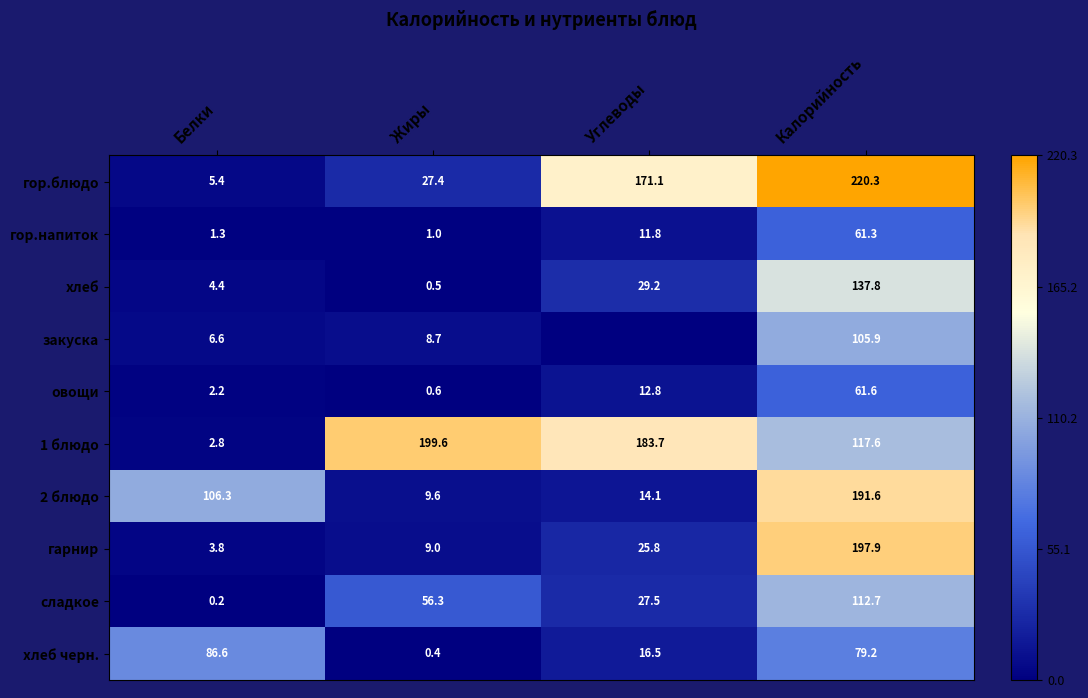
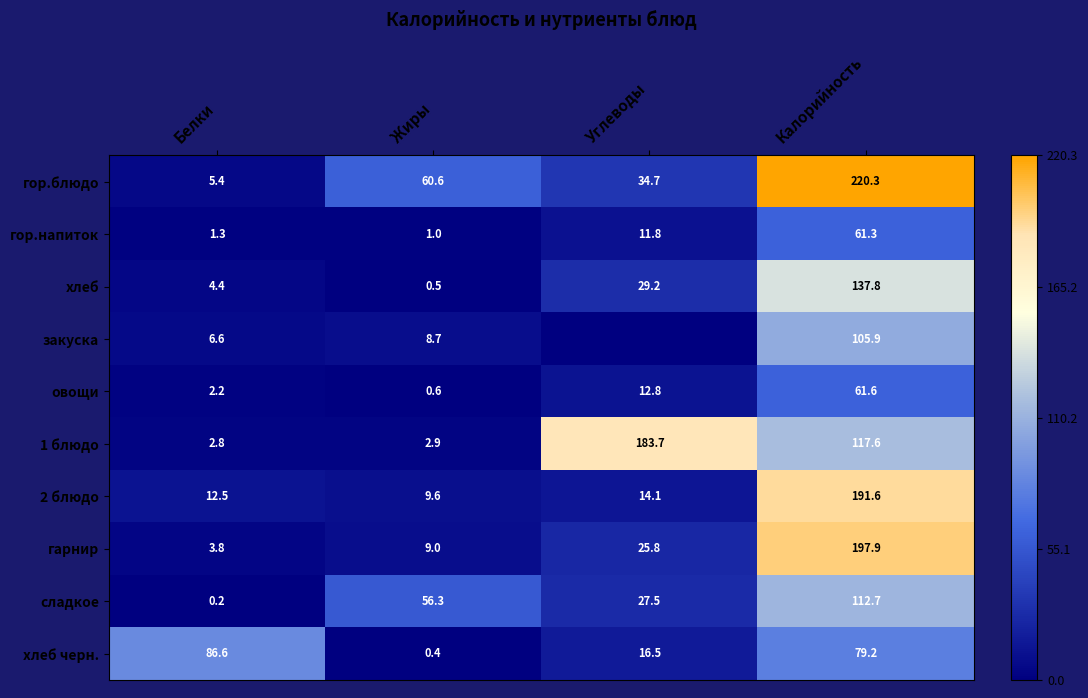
гор.блюдо, Жиры: 27.4 -> 60.6
гор.блюдо, Углеводы: 171.1 -> 34.7
1 блюдо, Жиры: 199.6 -> 2.9
2 блюдо, Белки: 106.3 -> 12.5
